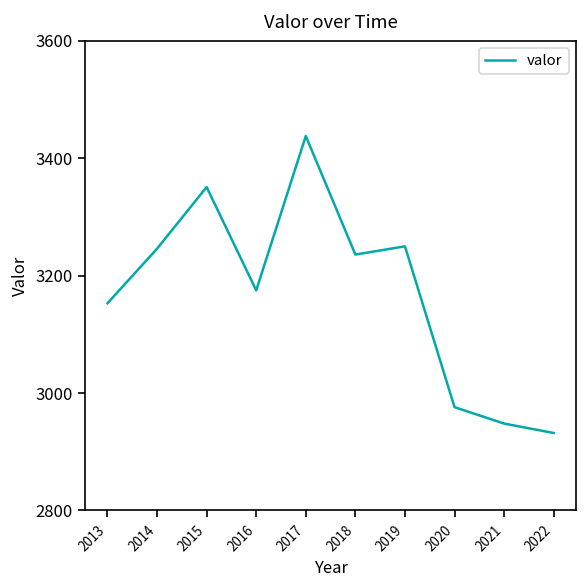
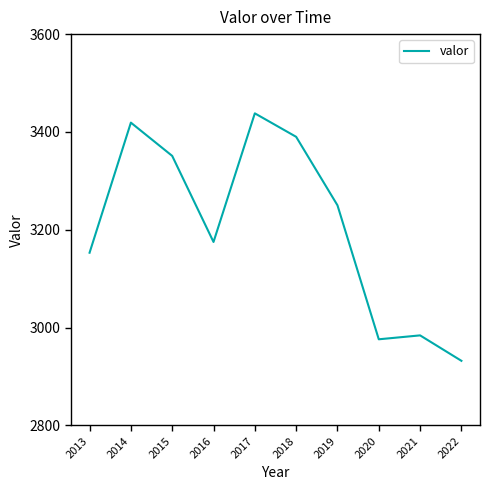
2014: 3250 -> 3420
2018: 3240 -> 3390
2021: 2950 -> 2980
